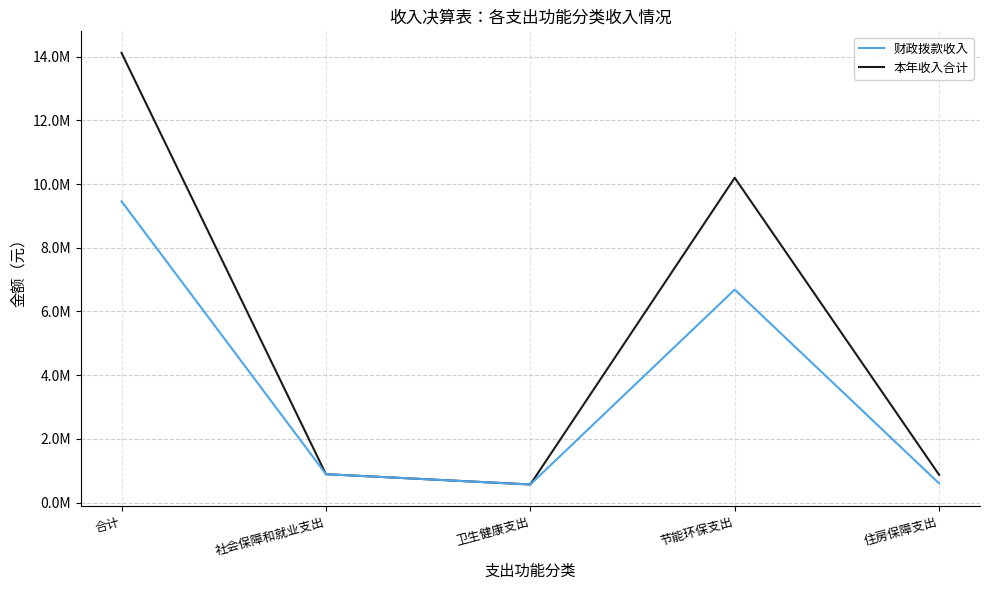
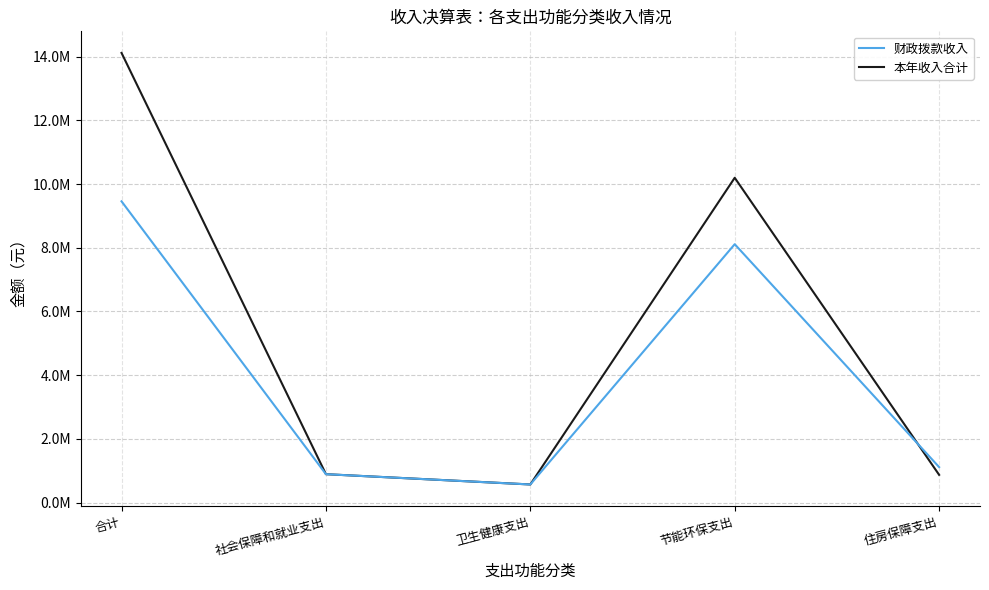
财政拨款收入, 节能环保支出: 6700000 -> 8100000
财政拨款收入, 住房保障支出: 600000 -> 1100000
